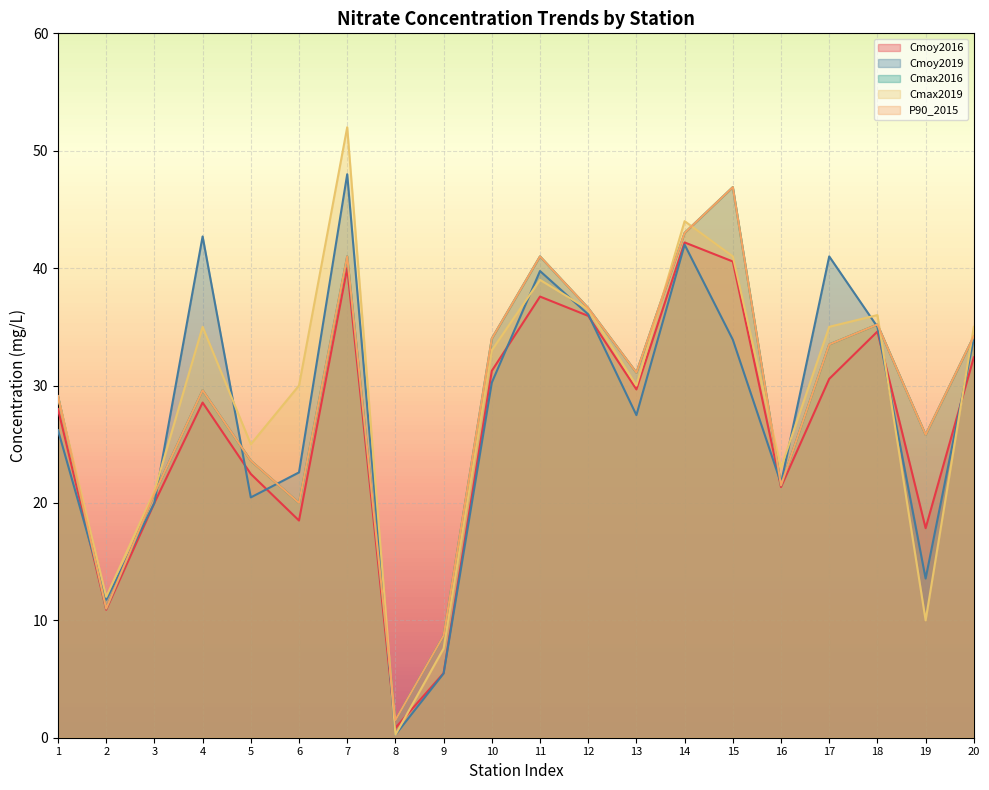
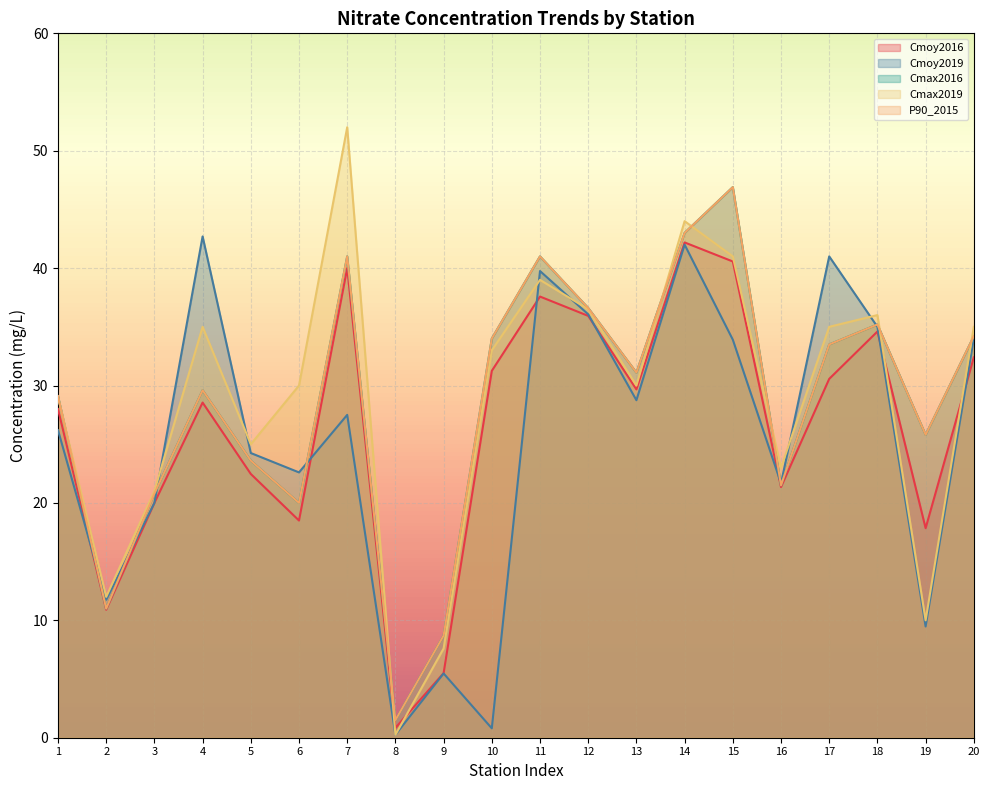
Cmoy2019, 5: 20.5 -> 24.3
Cmoy2019, 7: 48.0 -> 27.5
Cmoy2019, 10: 30.3 -> 0.8
Cmoy2019, 13: 27.5 -> 28.8
Cmoy2019, 19: 13.6 -> 9.5
